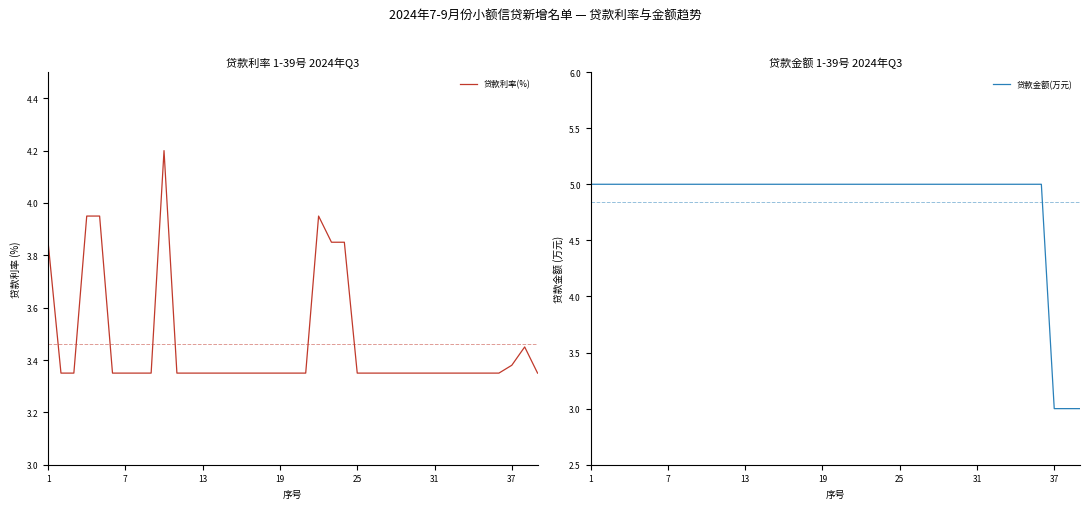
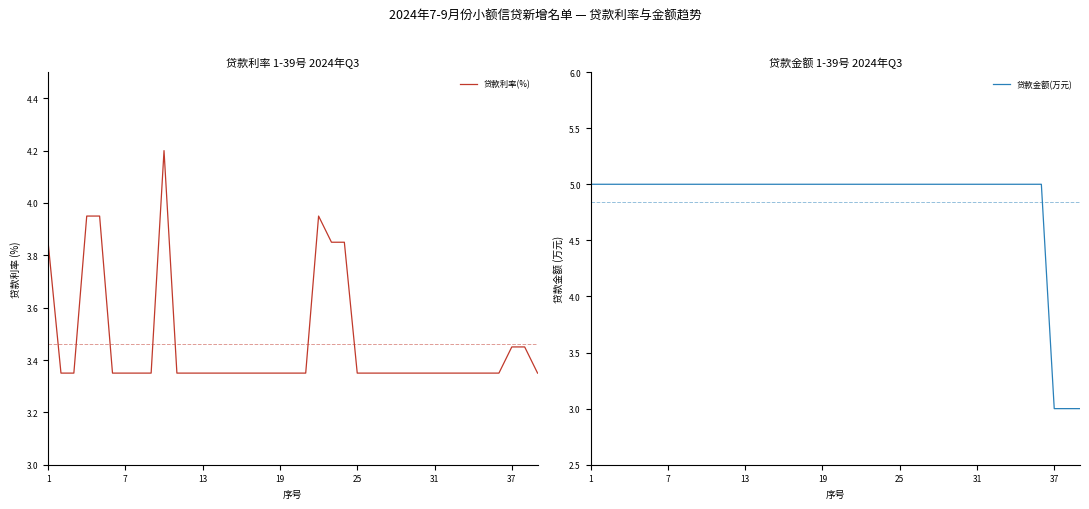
贷款利率 1-39号 2024年Q3, 37: 3.38 -> 3.45
